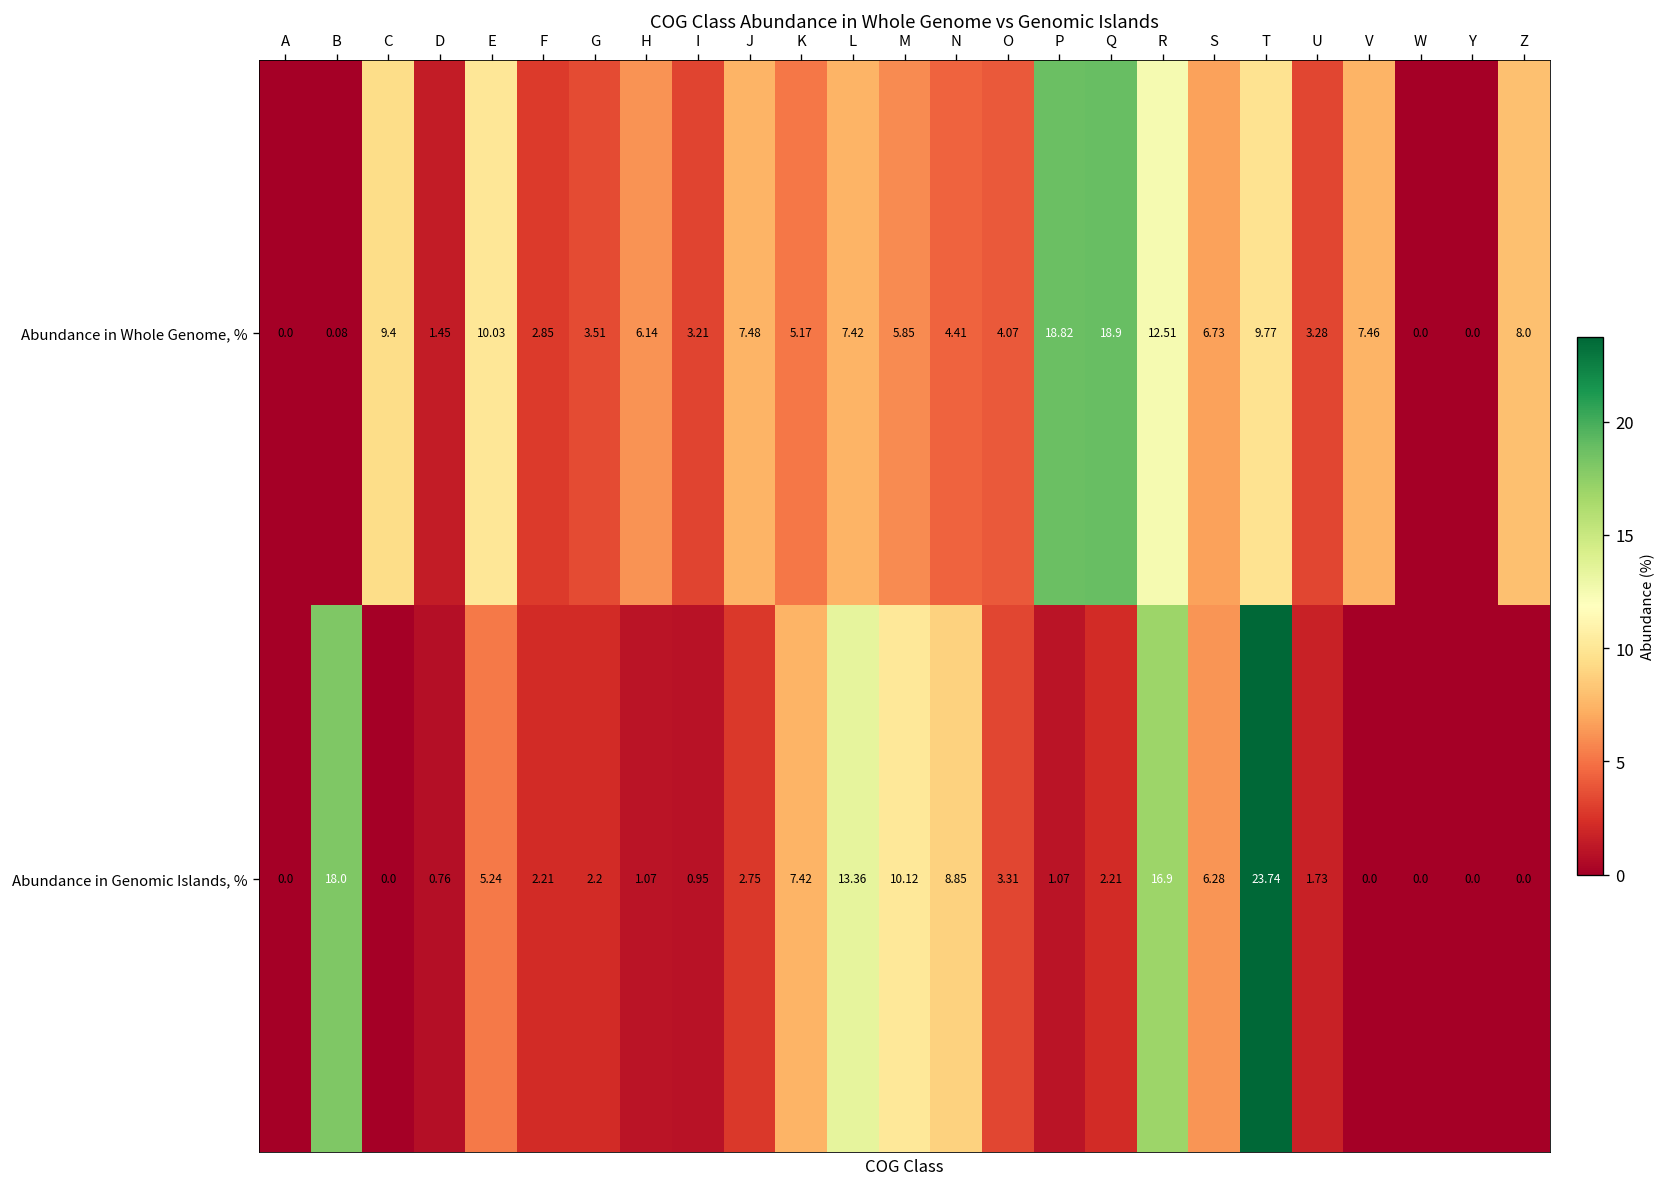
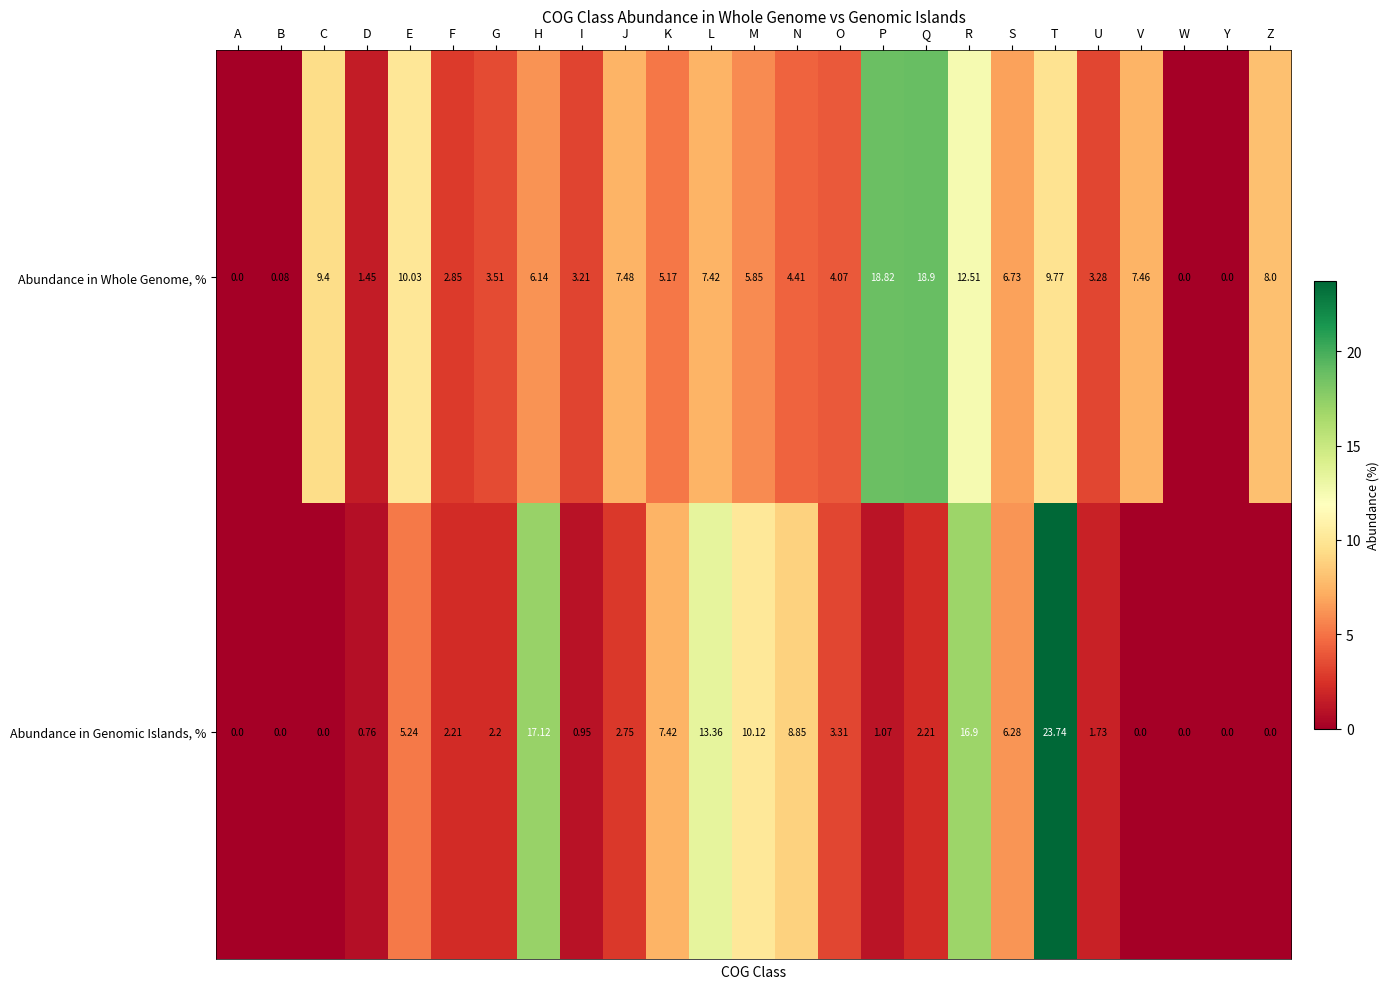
Abundance in Genomic Islands, %, B: 18.0 -> 0.0
Abundance in Genomic Islands, %, H: 1.07 -> 17.12
